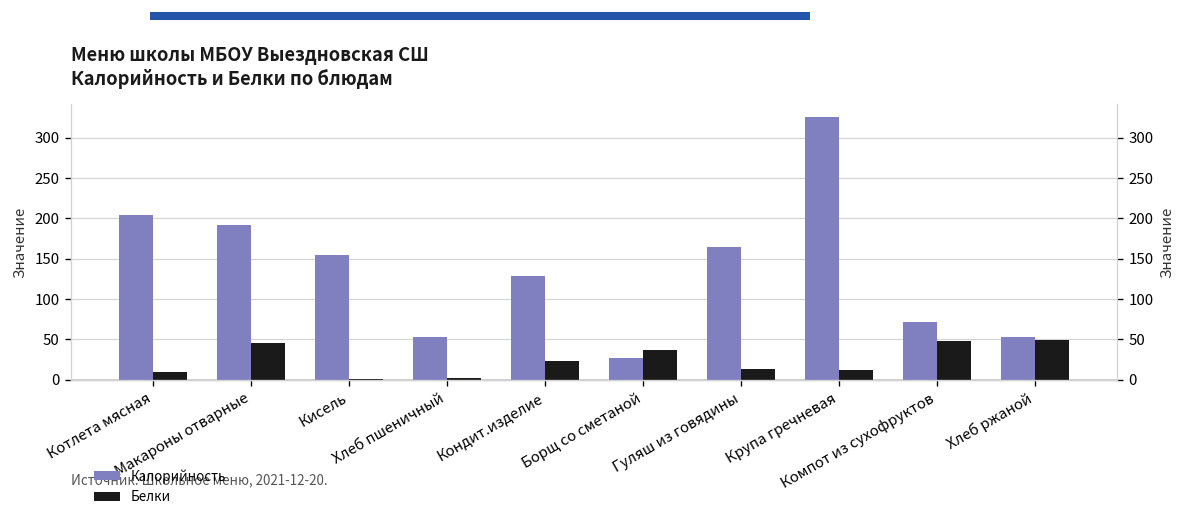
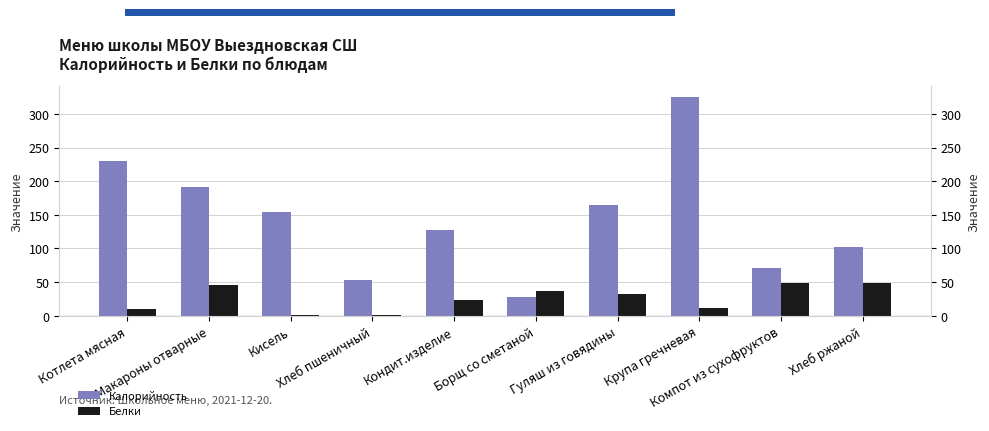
Калорийность, Котлета мясная: 200 -> 230
Белки, Гуляш из говядины: 10 -> 30
Калорийность, Хлеб ржаной: 50 -> 100
